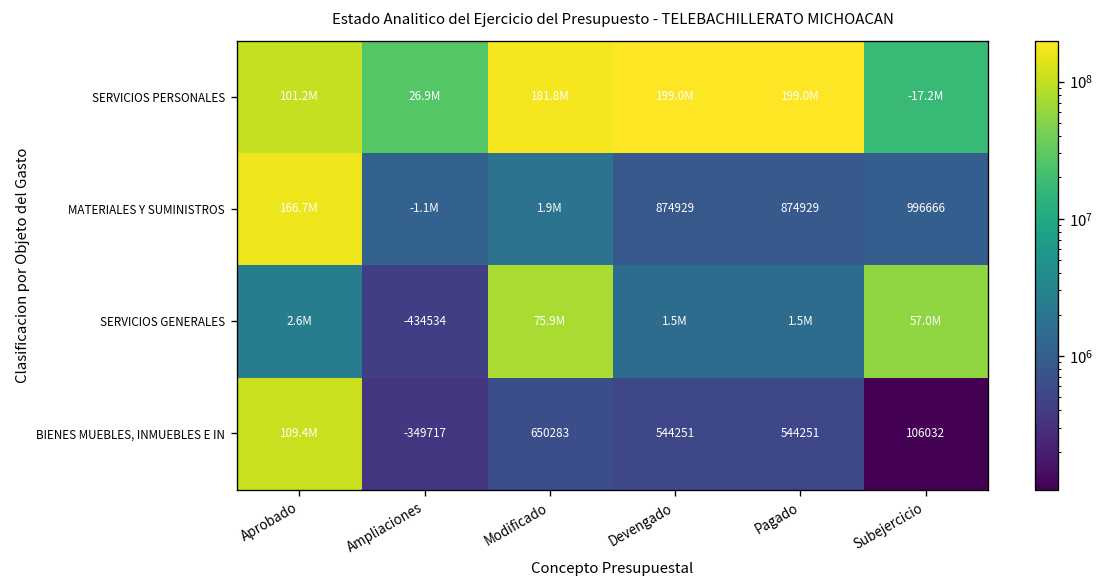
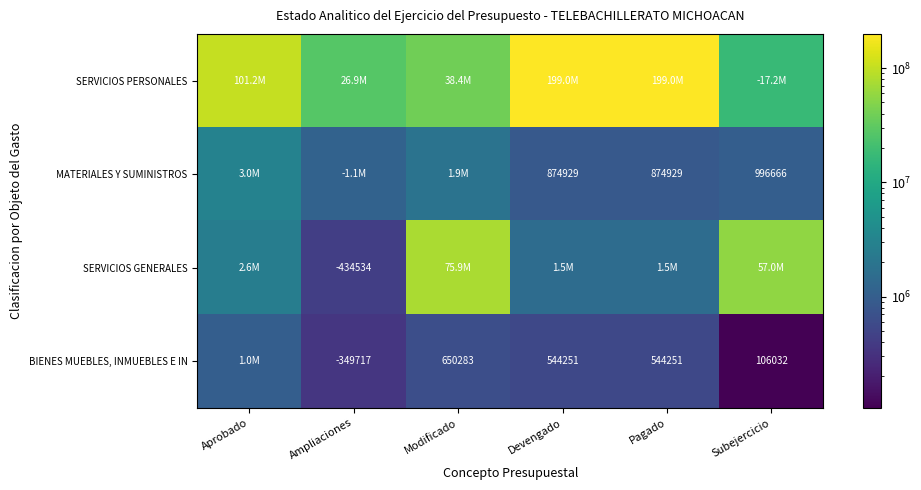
SERVICIOS PERSONALES, Modificado: 181.8M -> 38.4M
MATERIALES Y SUMINISTROS, Aprobado: 166.7M -> 3.0M
BIENES MUEBLES, INMUEBLES E IN, Aprobado: 109.4M -> 1.0M
